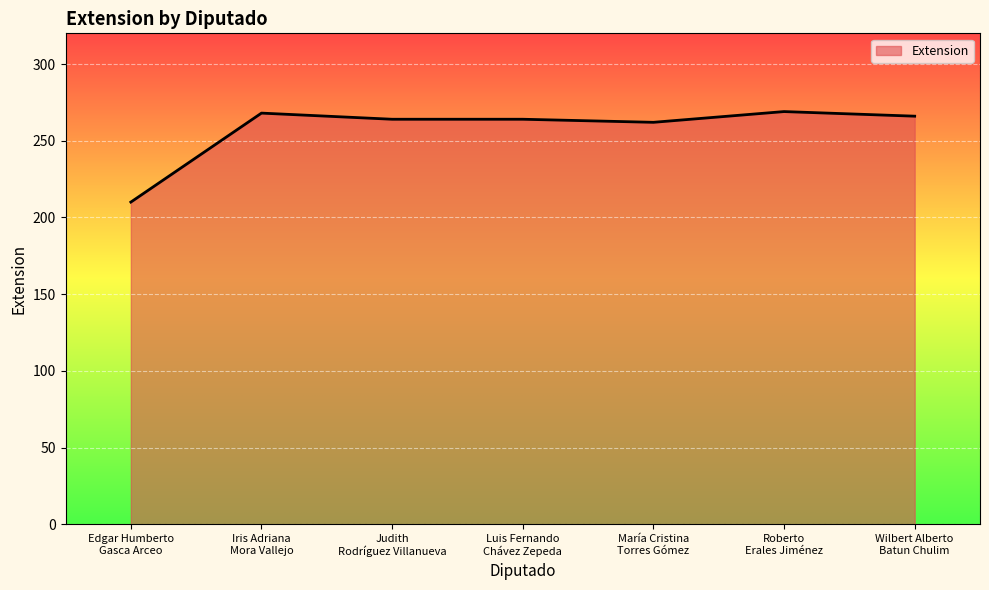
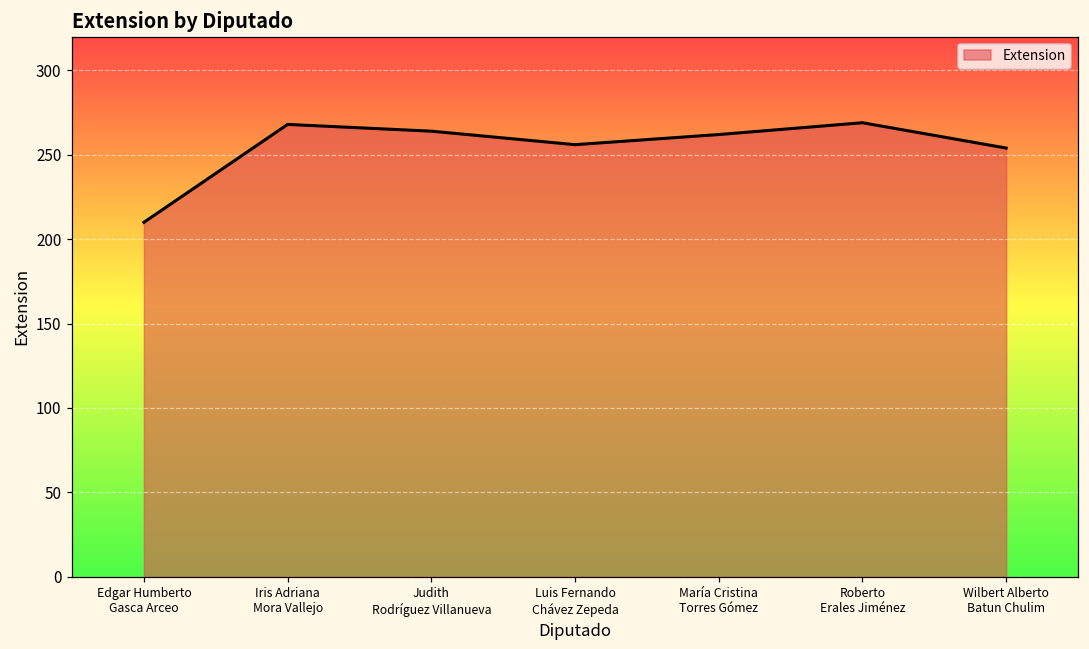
Luis Fernando Chávez Zepeda: 264 -> 256
Wilbert Alberto Batun Chulim: 266 -> 254
